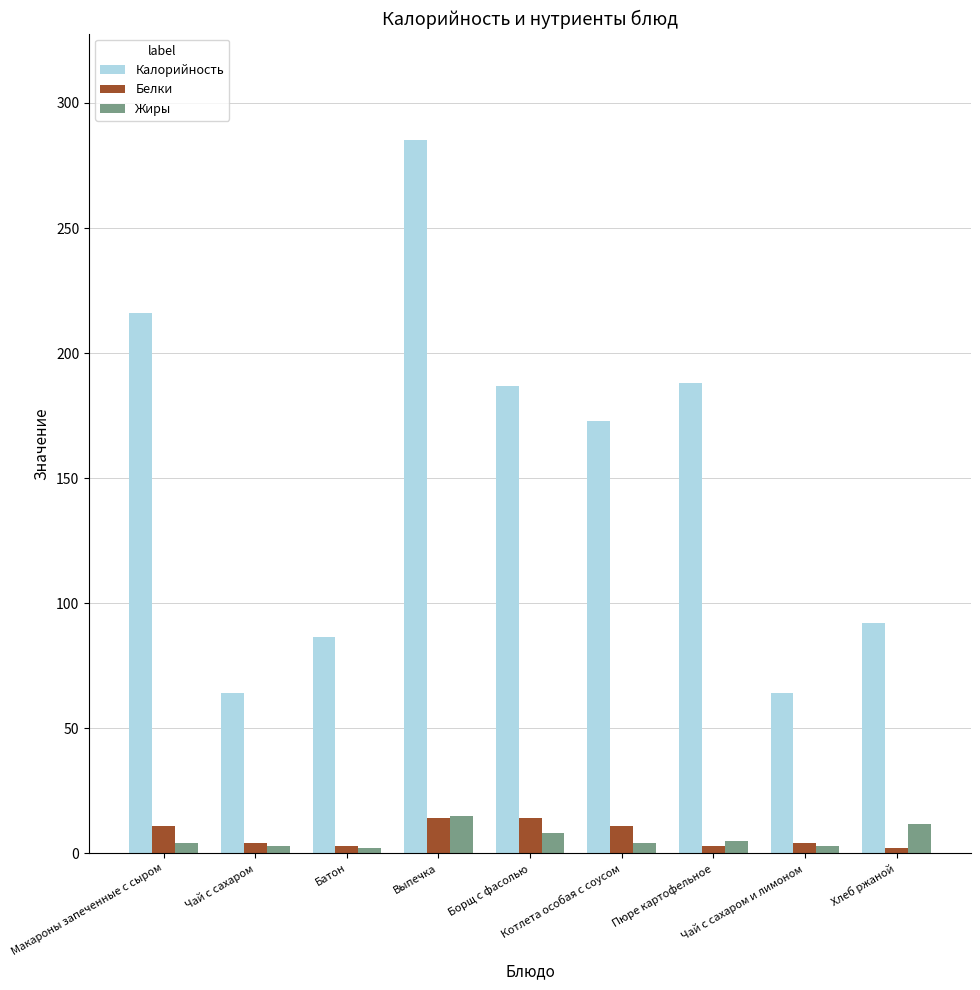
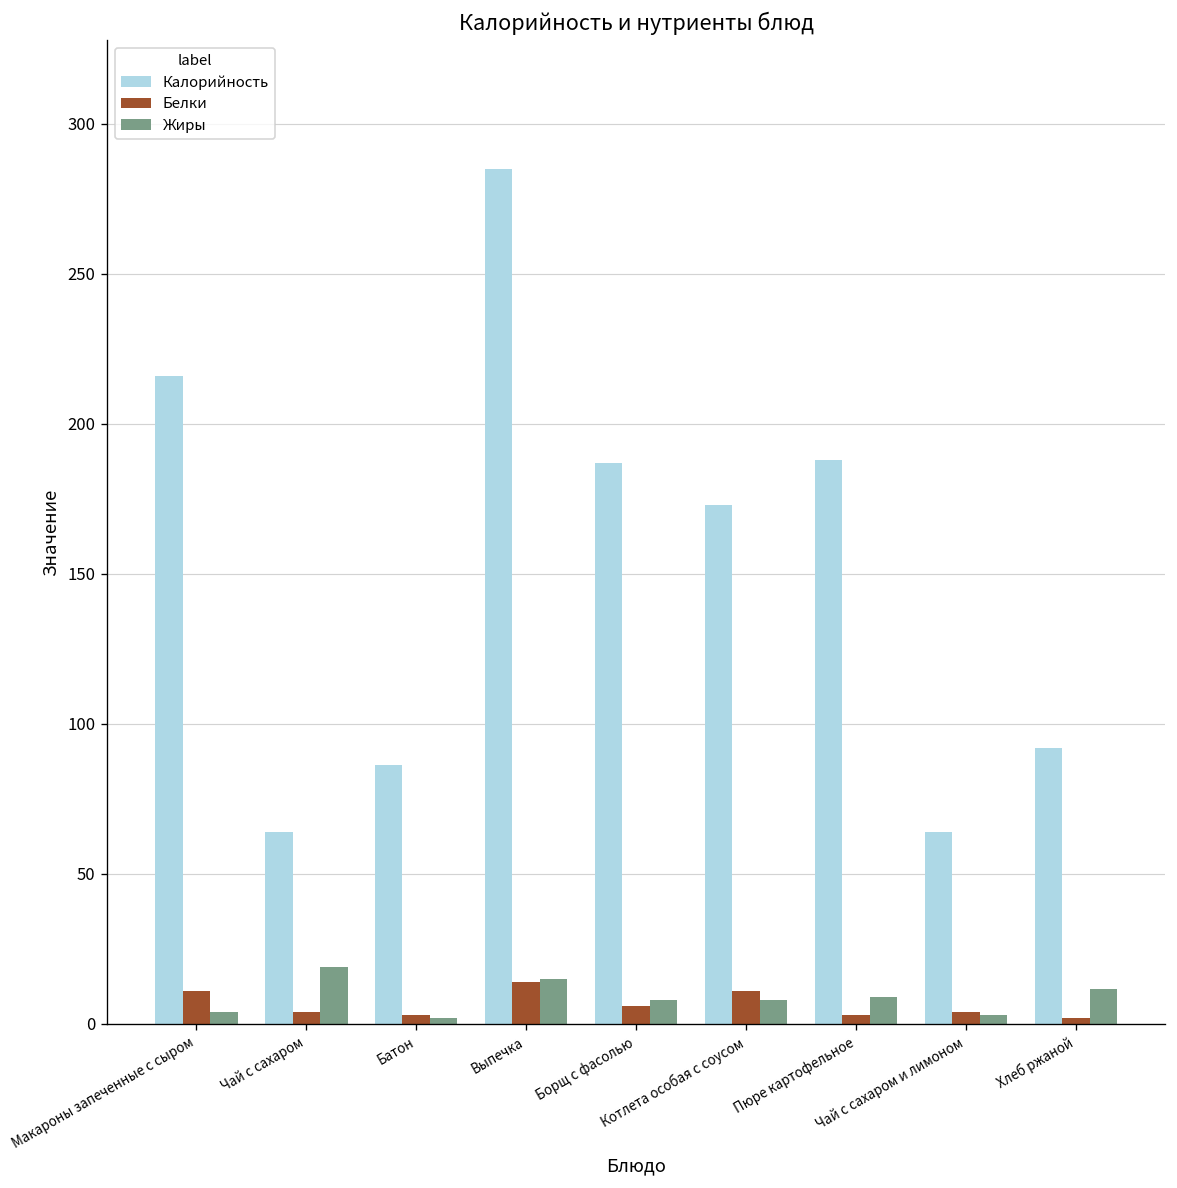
Жиры, Чай с сахаром: 3 -> 19
Белки, Борщ с фасолью: 14 -> 6
Жиры, Котлета особая с соусом: 4 -> 8
Жиры, Пюре картофельное: 5 -> 9
